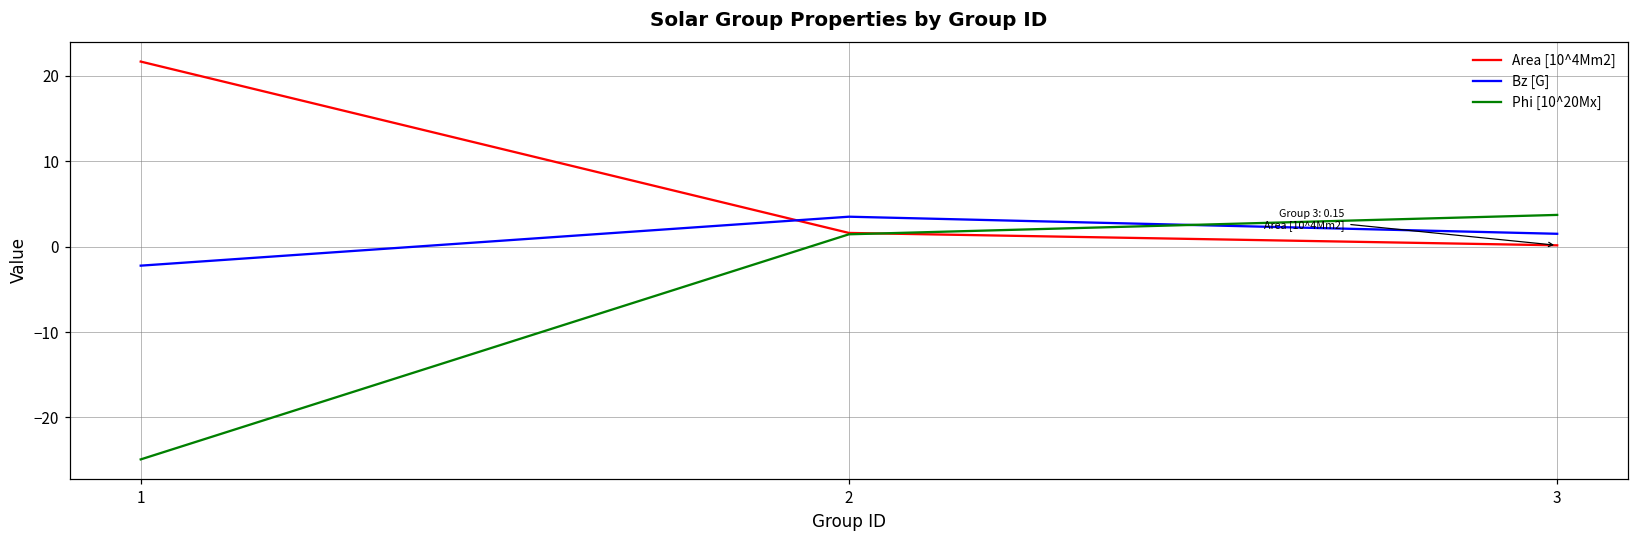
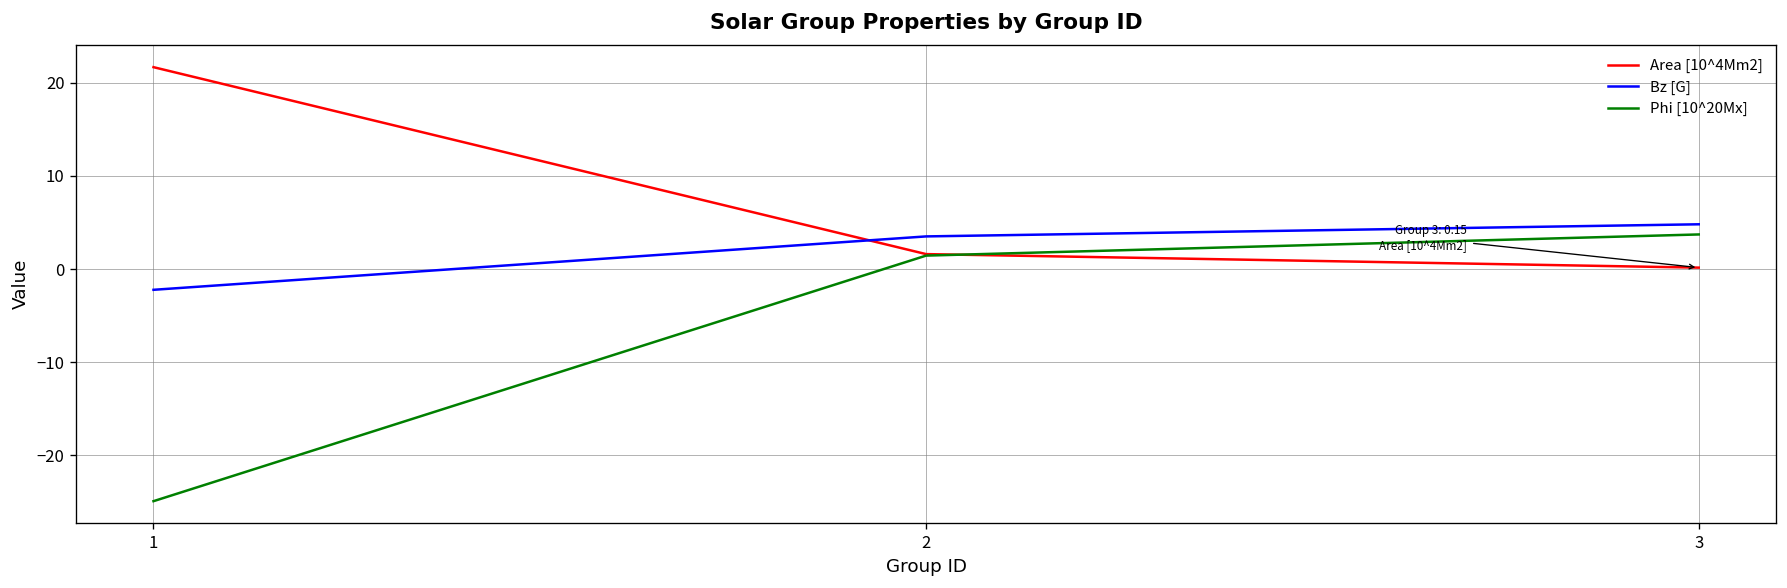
Bz [G], 3: 2 -> 5
